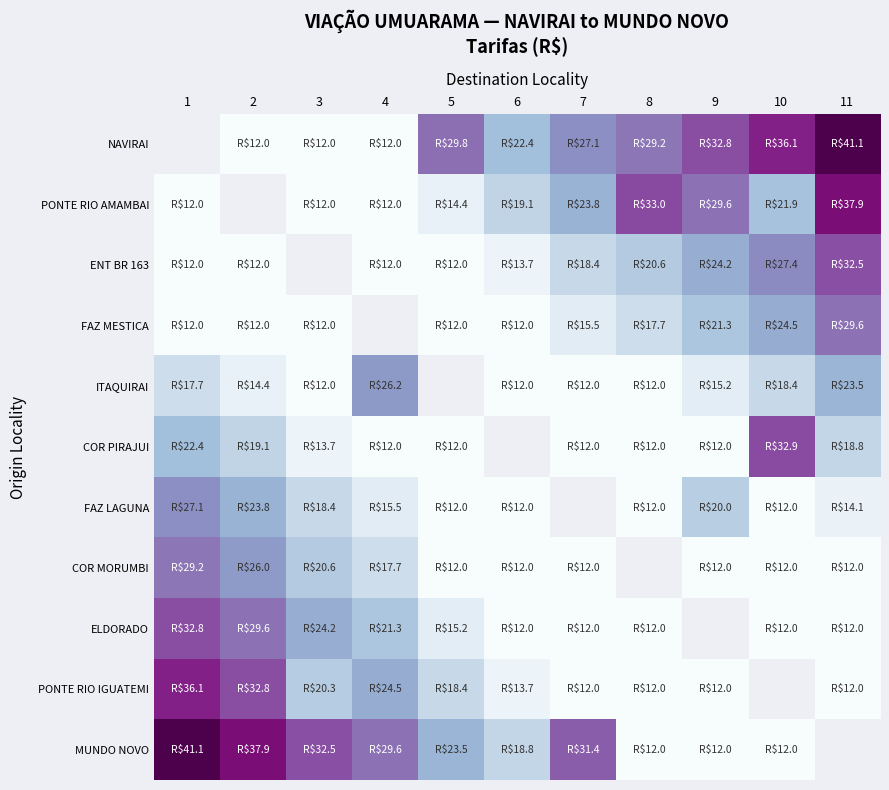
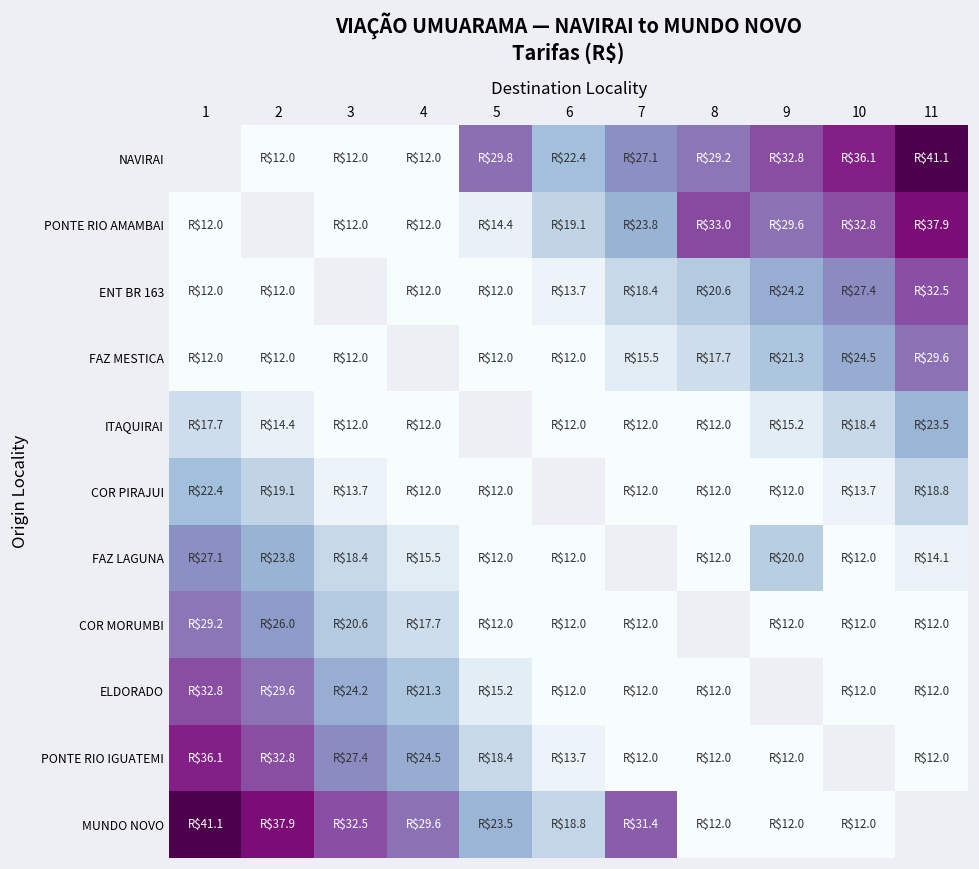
PONTE RIO AMAMBAI, 10: $21.9 -> $32.8
ITAQUIRAI, 4: $26.2 -> $12.0
COR PIRAJUI, 10: $32.9 -> $13.7
PONTE RIO IGUATEMI, 3: $20.3 -> $27.4
